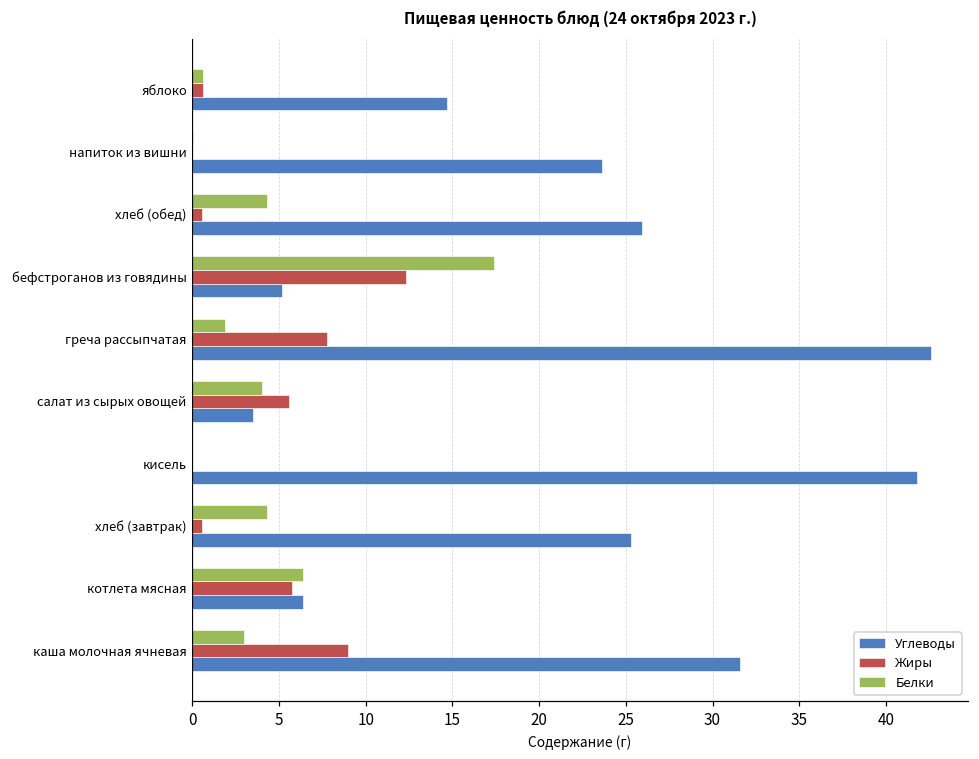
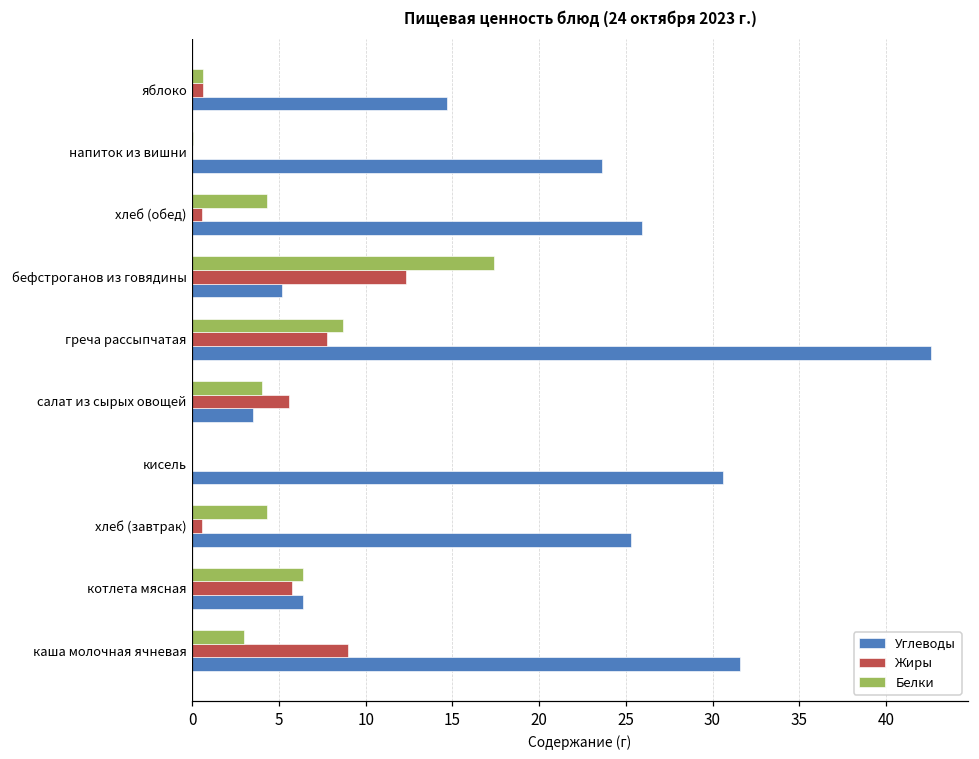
Белки, греча рассыпчатая: 1.9 -> 8.7
Углеводы, кисель: 41.8 -> 30.6
